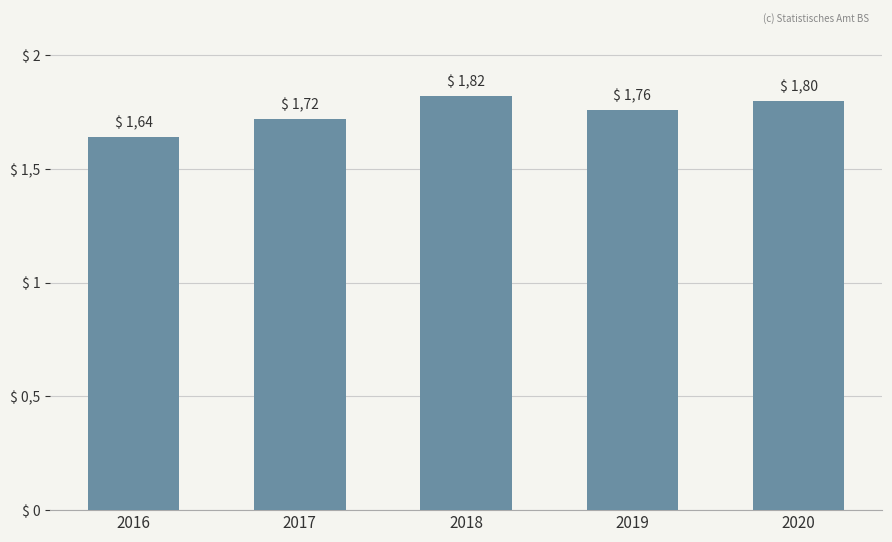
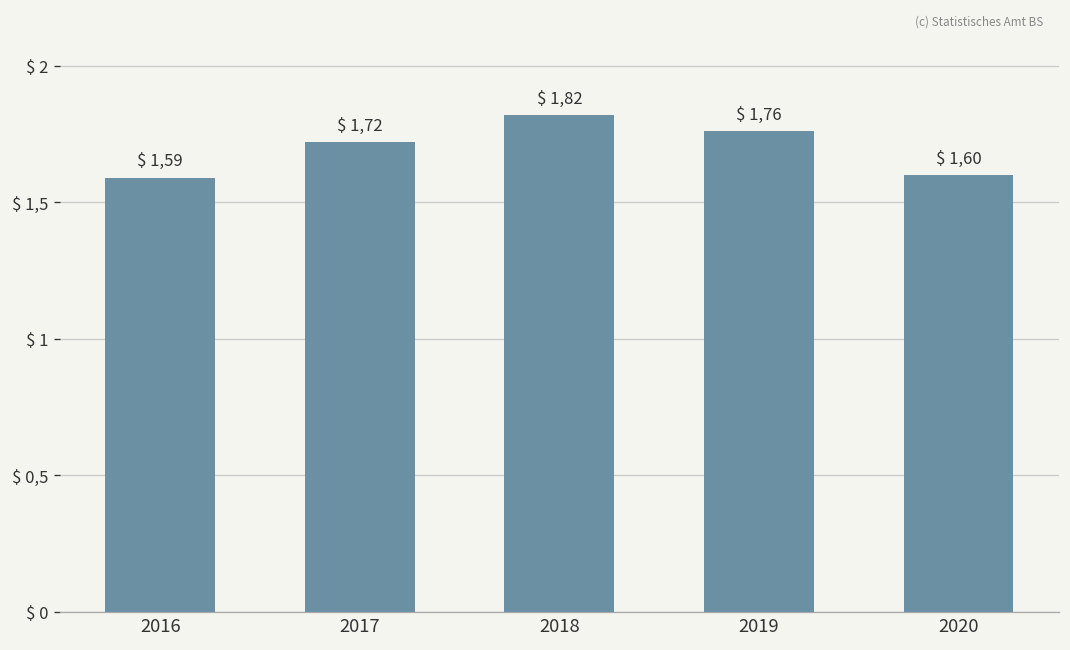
2016: 1,64 -> 1,59
2020: 1,80 -> 1,60
